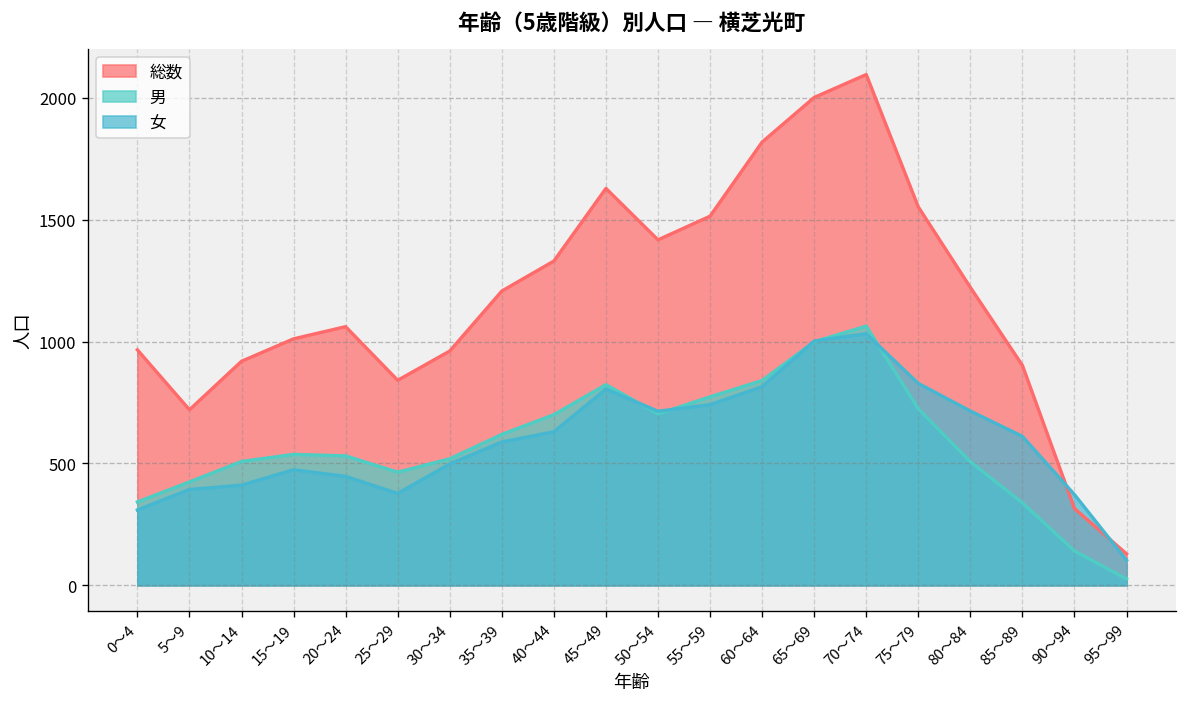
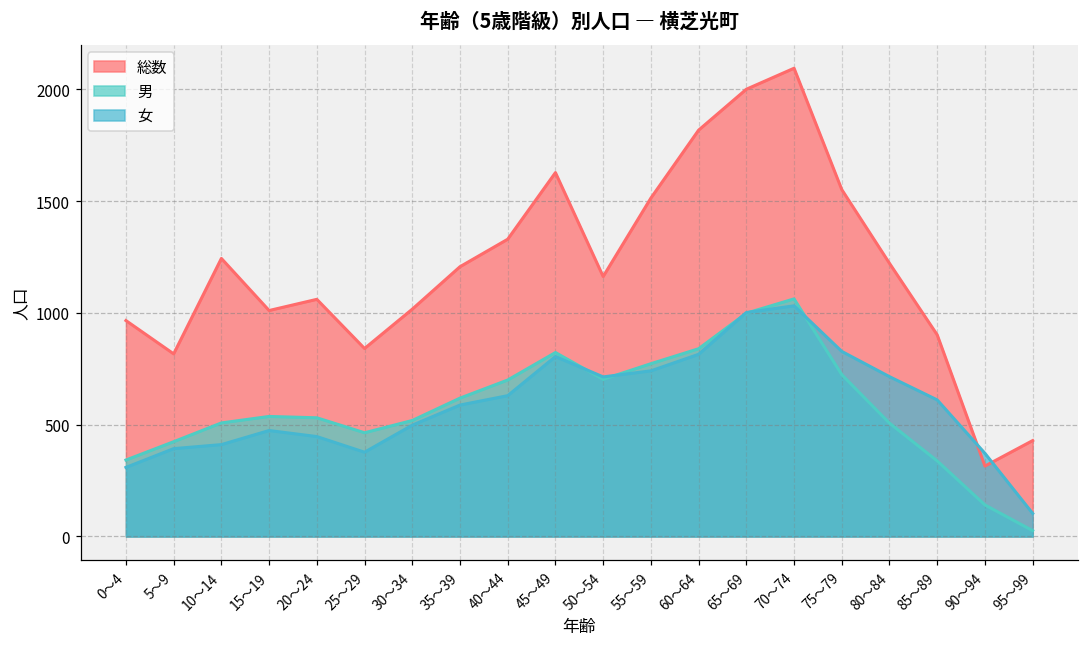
総数, 5～9: 720 -> 820
総数, 10～14: 920 -> 1240
総数, 30～34: 960 -> 1020
総数, 50～54: 1420 -> 1160
総数, 95～99: 130 -> 430
